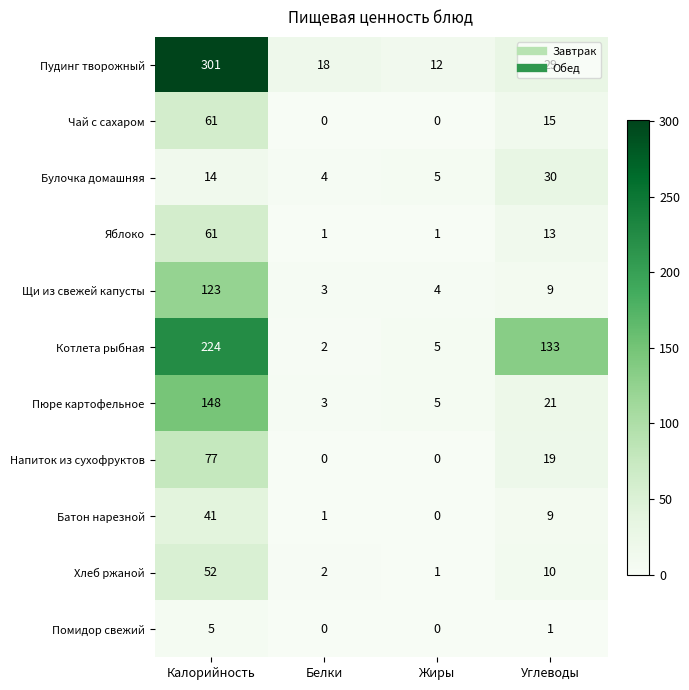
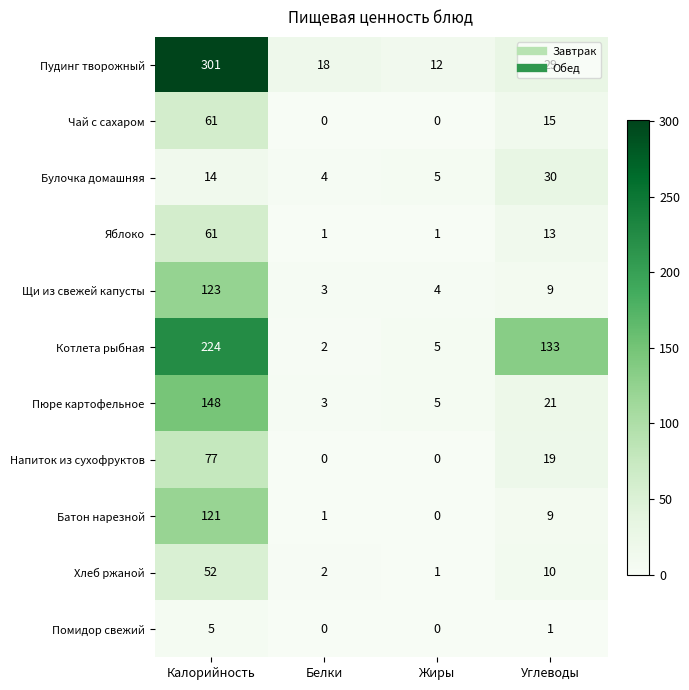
Батон нарезной, Калорийность: 41 -> 121
